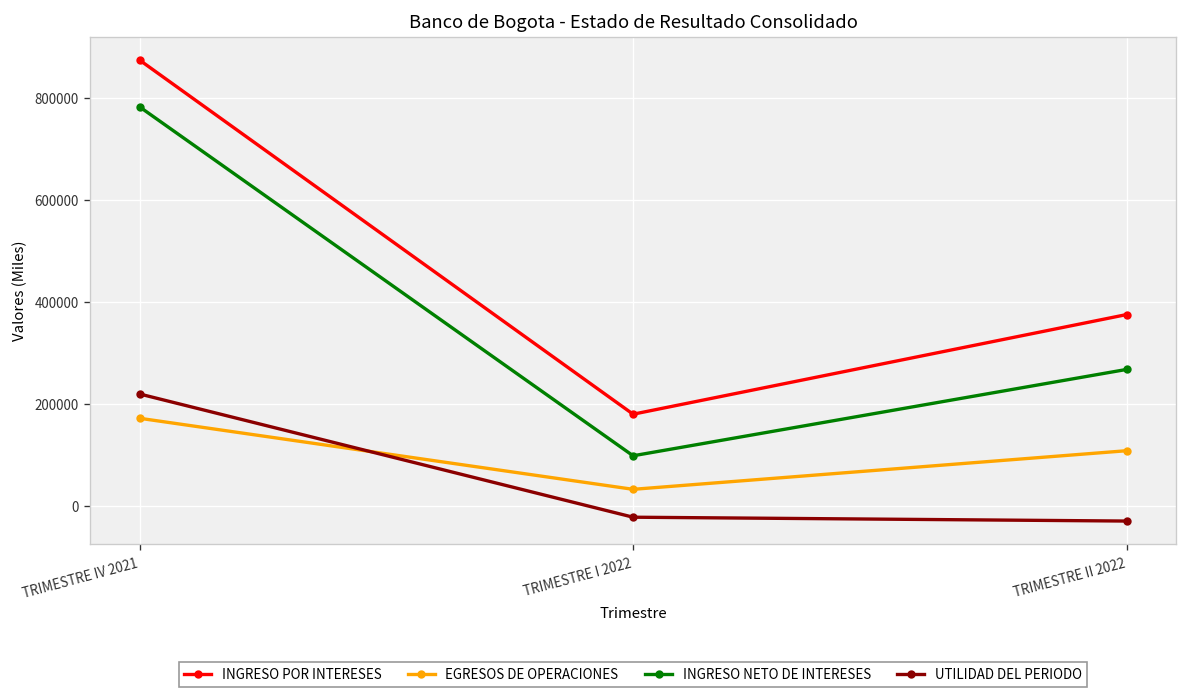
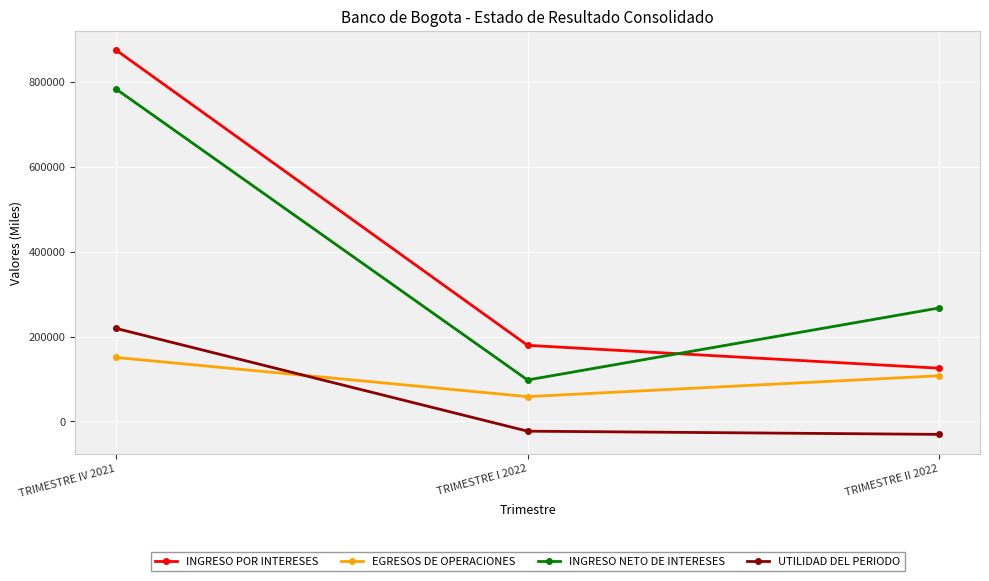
EGRESOS DE OPERACIONES, TRIMESTRE IV 2021: 170000 -> 150000
EGRESOS DE OPERACIONES, TRIMESTRE I 2022: 30000 -> 60000
INGRESO POR INTERESES, TRIMESTRE II 2022: 380000 -> 130000
